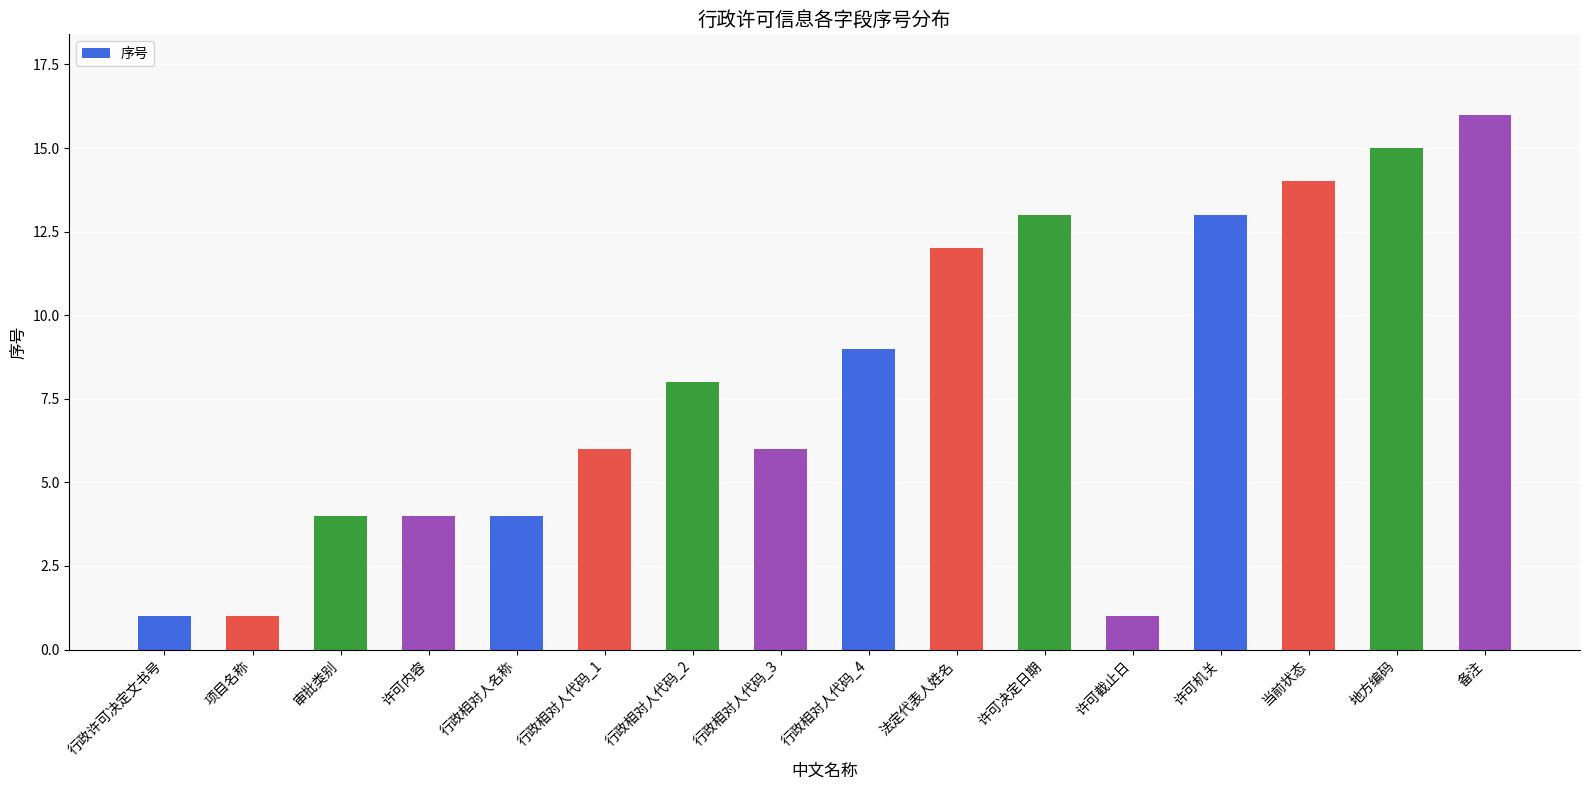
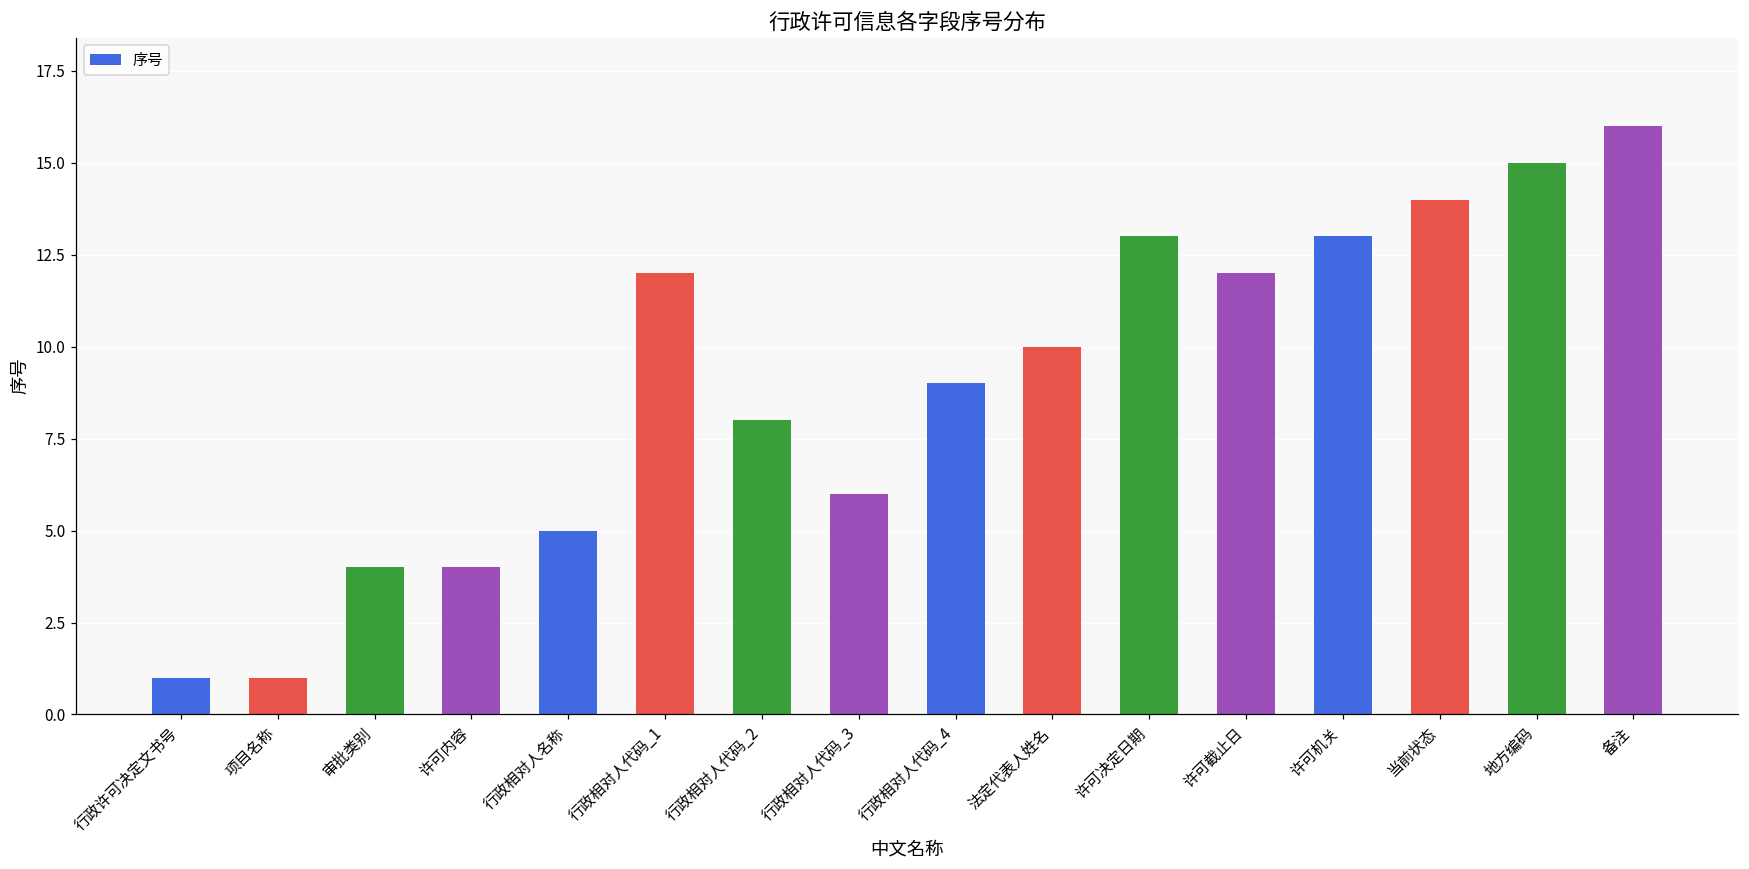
行政相对人名称: 4 -> 5
行政相对人代码_1: 6 -> 12
法定代表人姓名: 12 -> 10
许可截止日: 1 -> 12
